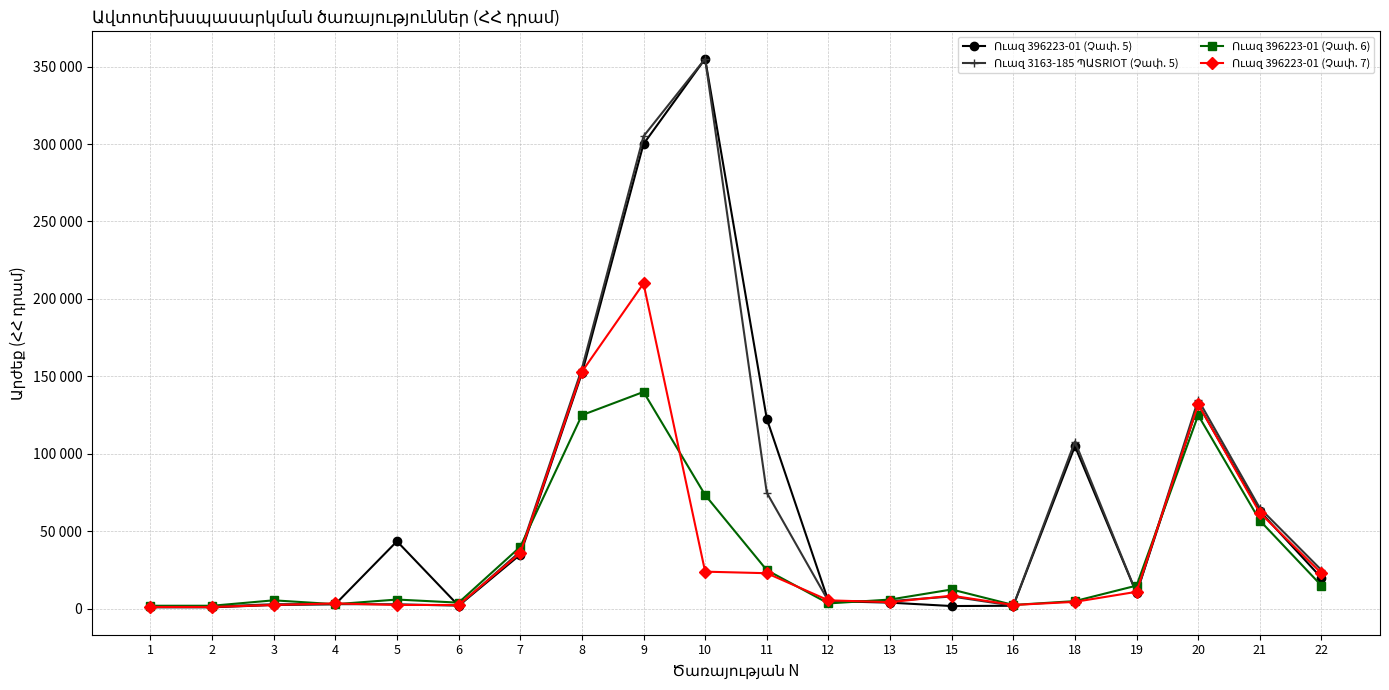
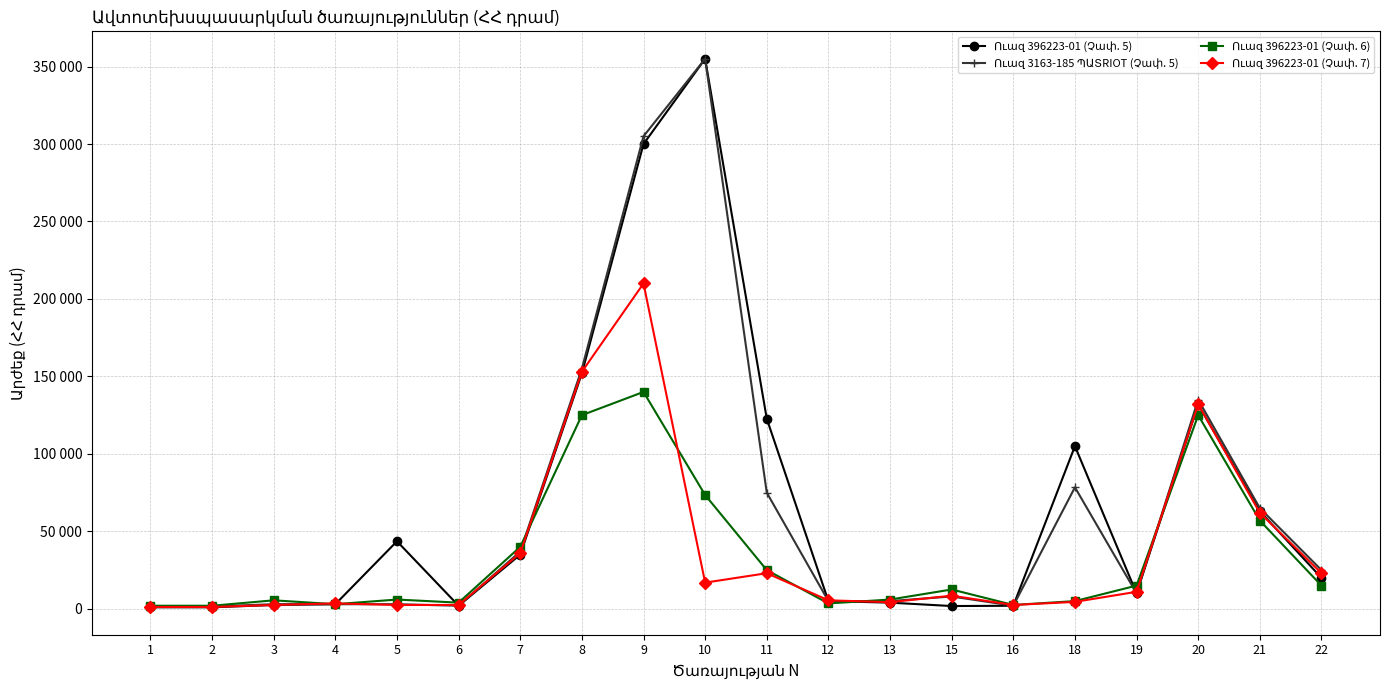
Ուազ 396223-01 (Չափ. 7), 10: 24000 -> 17000
Ուազ 3163-185 ՊԱՏRIОТ (Չափ. 5), 18: 108000 -> 78000
